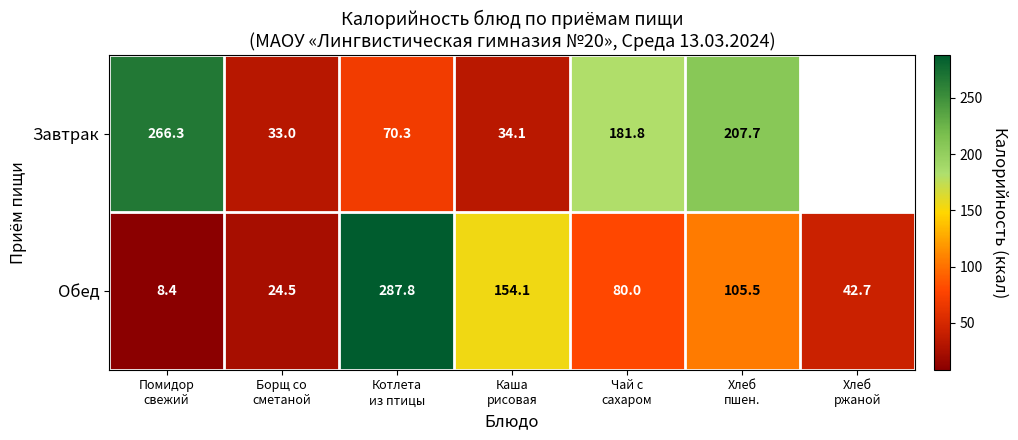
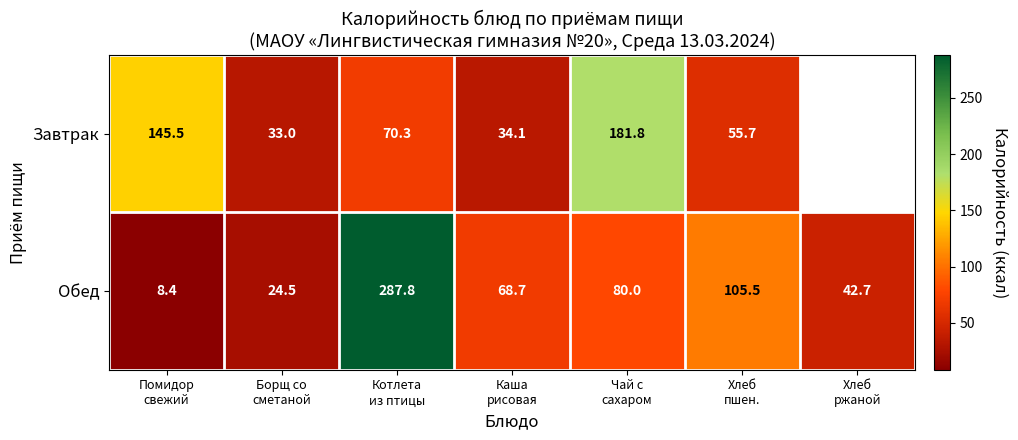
Завтрак, Помидор свежий: 266.3 -> 145.5
Завтрак, Хлеб пшен.: 207.7 -> 55.7
Обед, Каша рисовая: 154.1 -> 68.7
